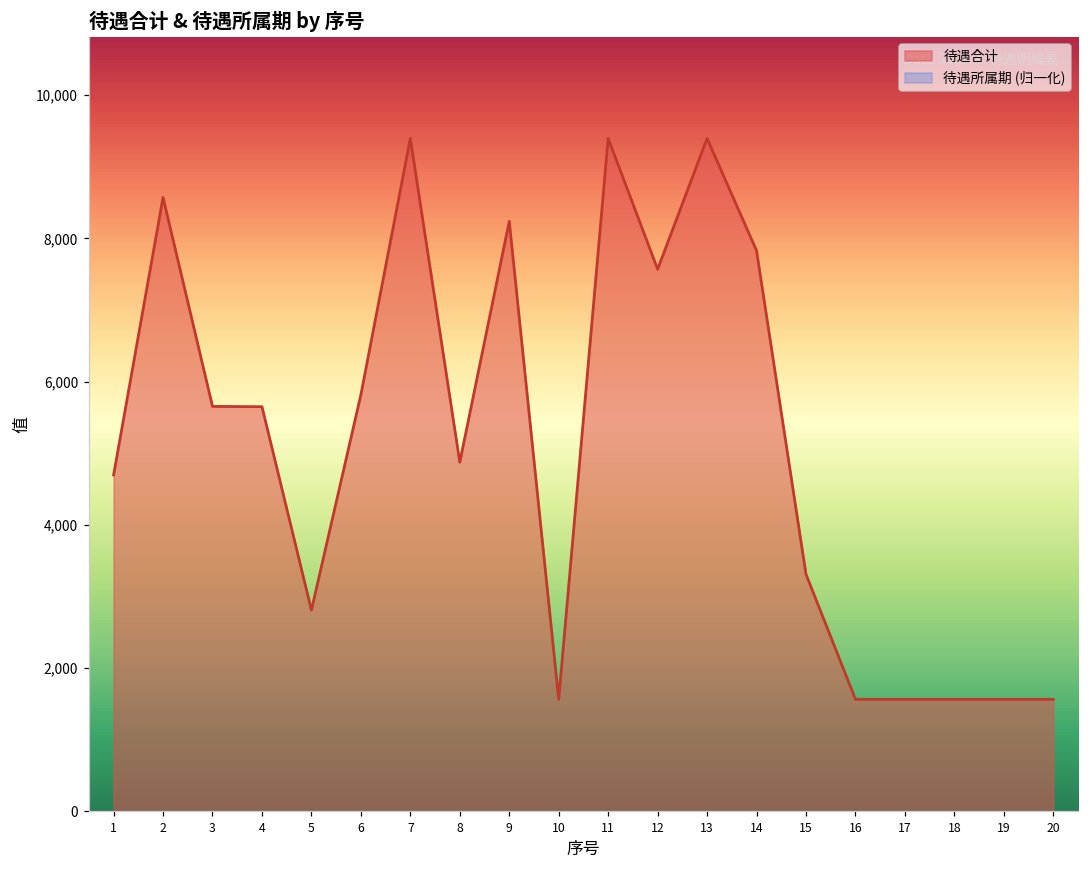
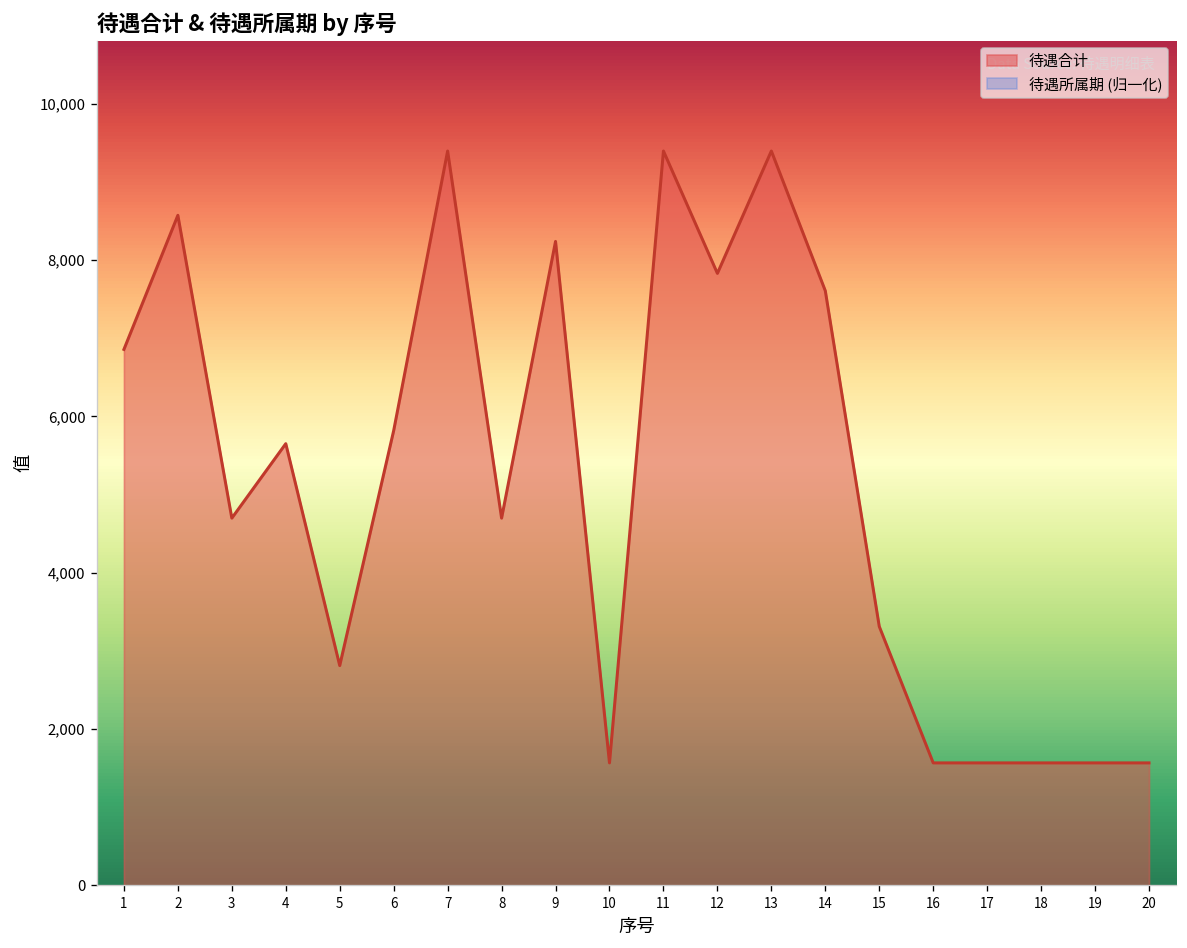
1: 4,700 -> 6,900
3: 5,700 -> 4,700
8: 4,900 -> 4,700
12: 7,600 -> 7,800
14: 7,800 -> 7,600
